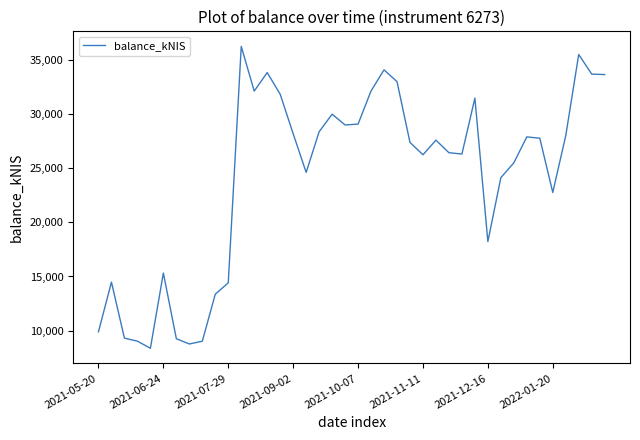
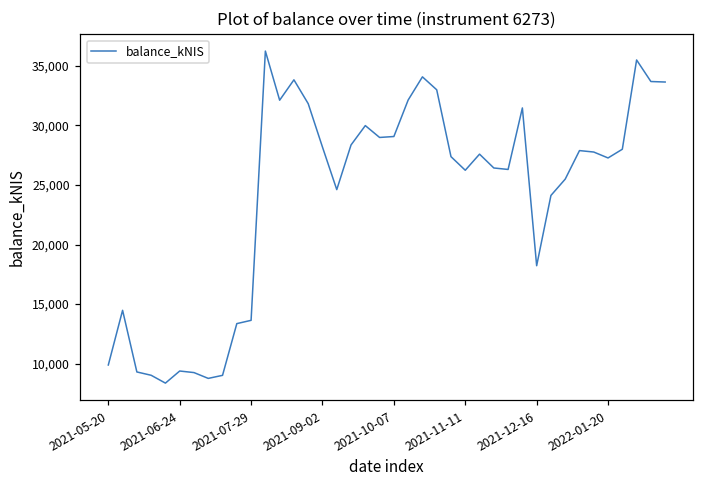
2021-06-24: 15,300 -> 9,400
2021-07-29: 14,400 -> 13,600
2022-01-20: 22,800 -> 27,300
